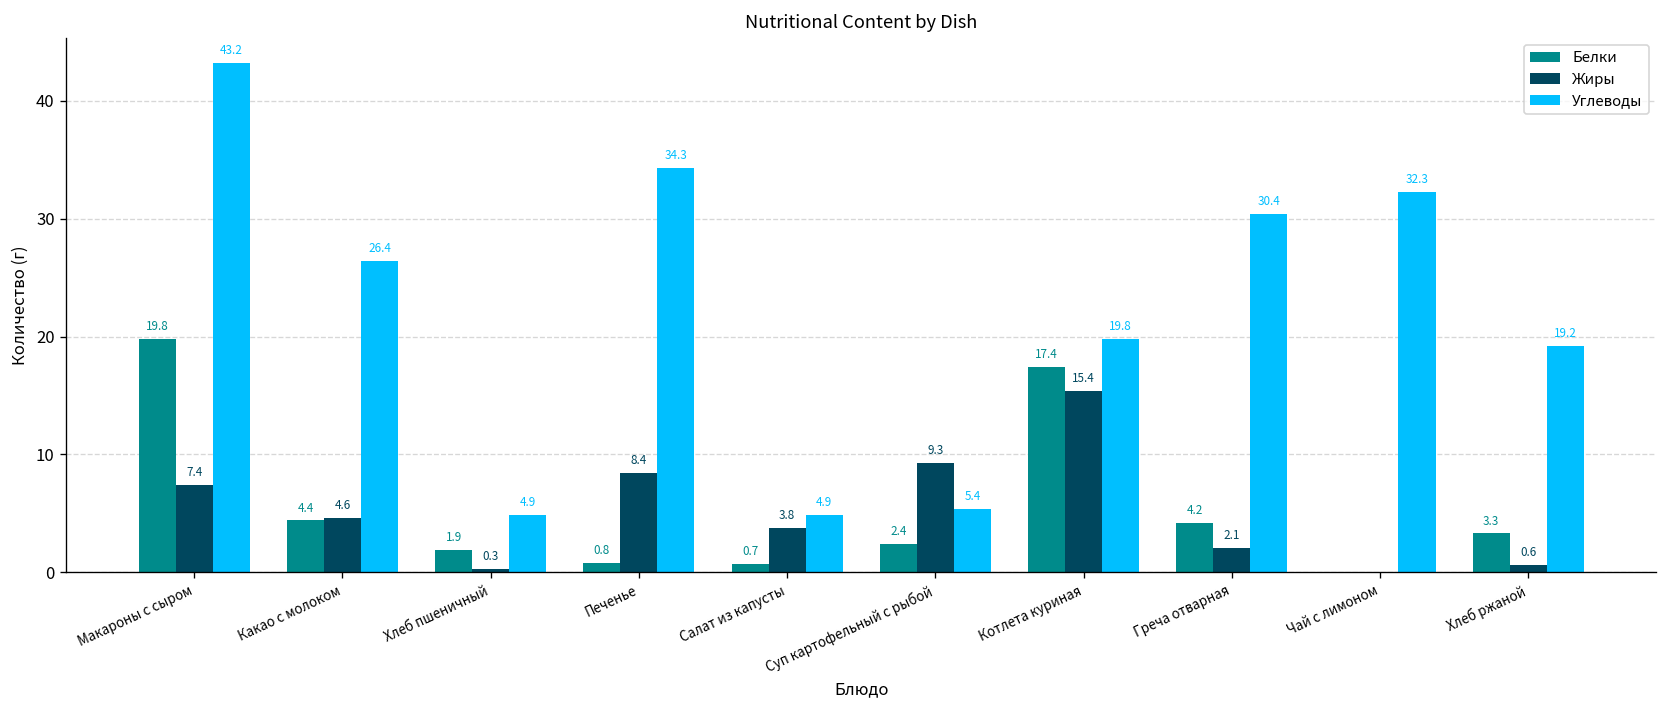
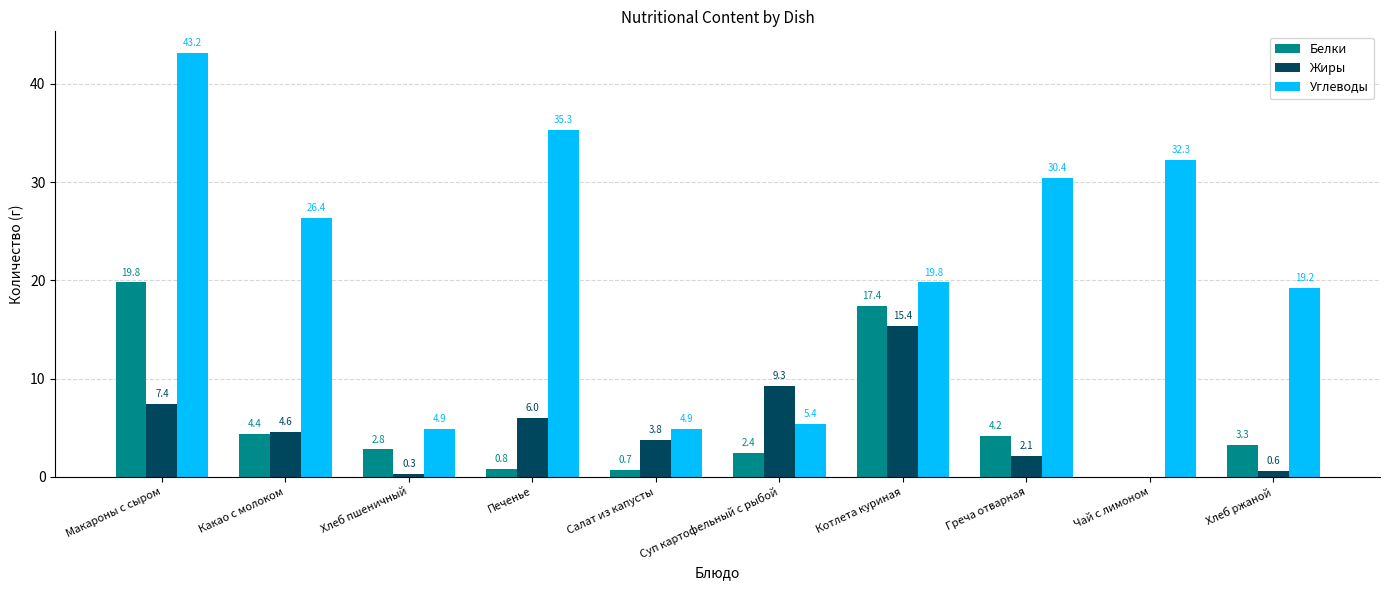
Белки, Хлеб пшеничный: 1.9 -> 2.8
Жиры, Печенье: 8.4 -> 6.0
Углеводы, Печенье: 34.3 -> 35.3
